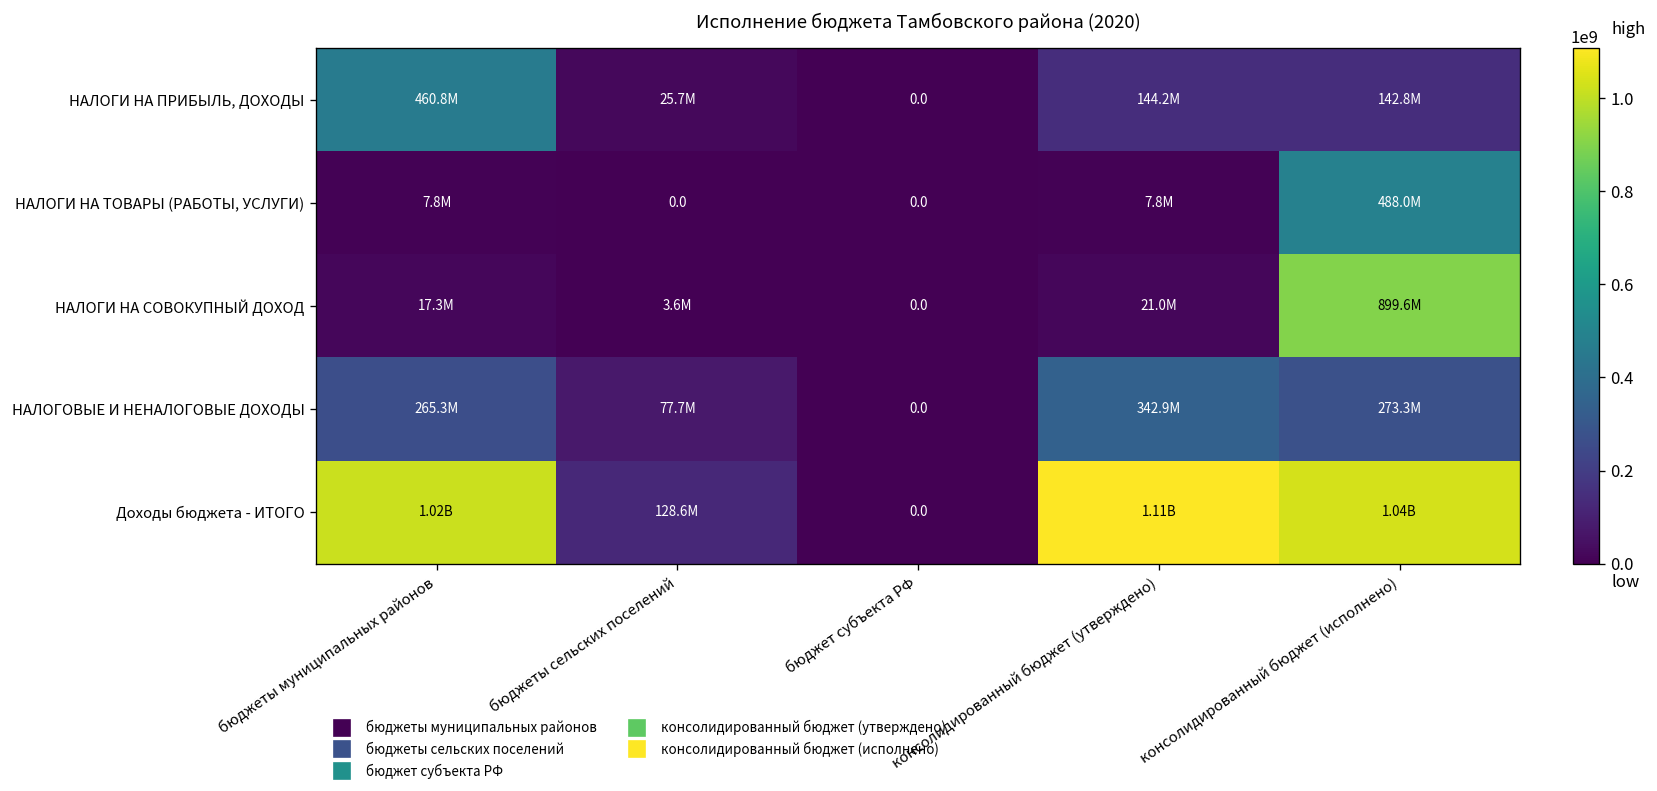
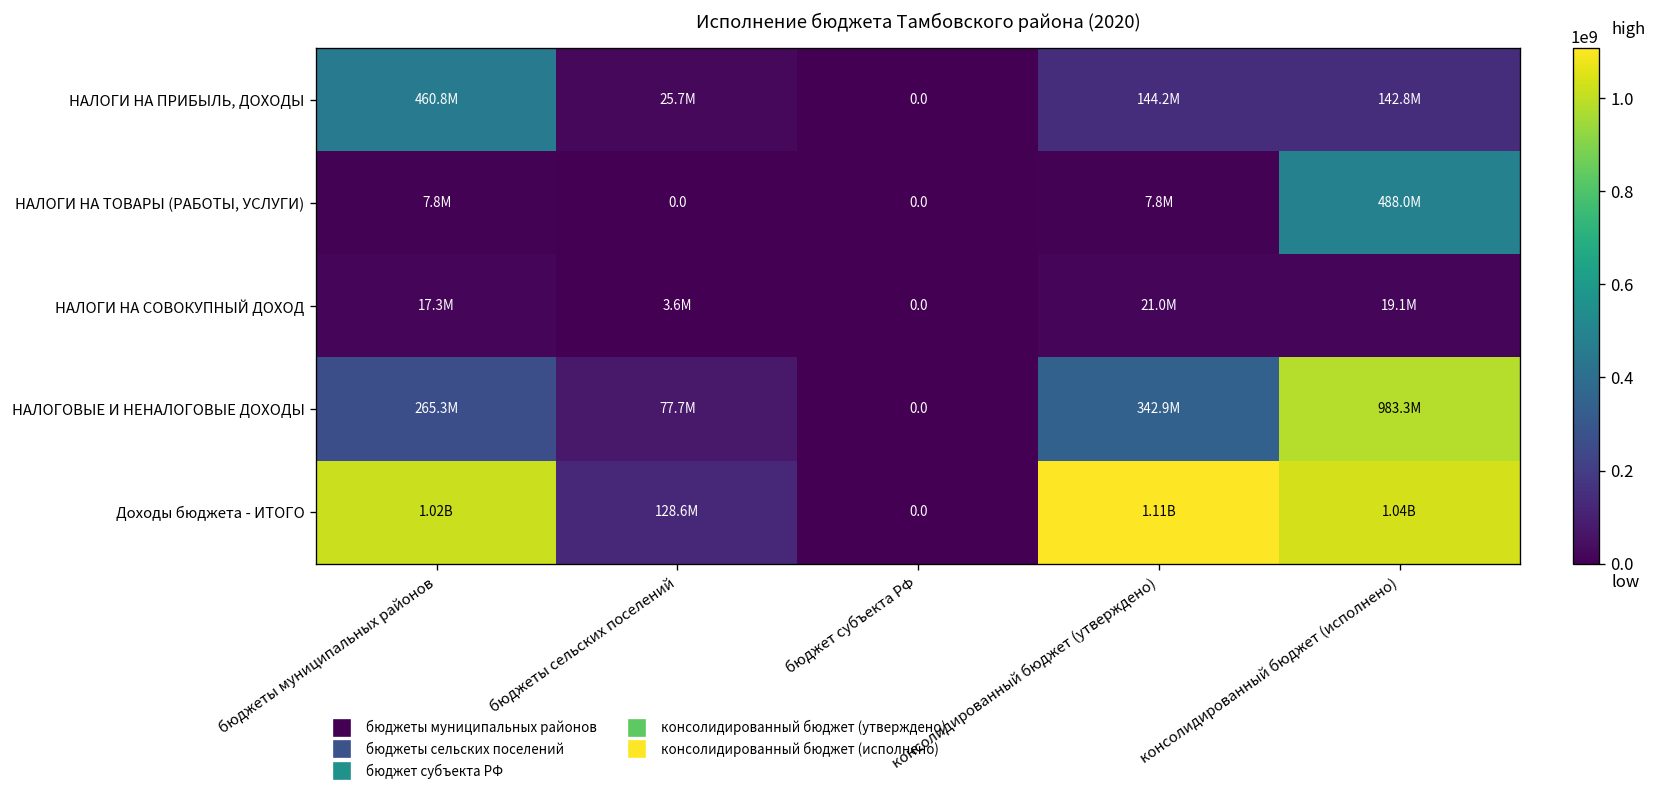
НАЛОГИ НА СОВОКУПНЫЙ ДОХОД, консолидированный бюджет (исполнено): 899.6M -> 19.1M
НАЛОГОВЫЕ И НЕНАЛОГОВЫЕ ДОХОДЫ, консолидированный бюджет (исполнено): 273.3M -> 983.3M
